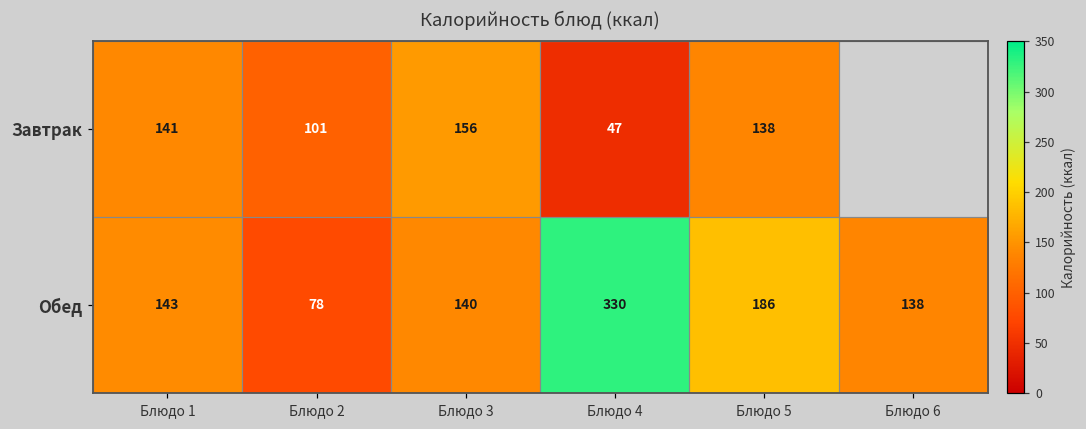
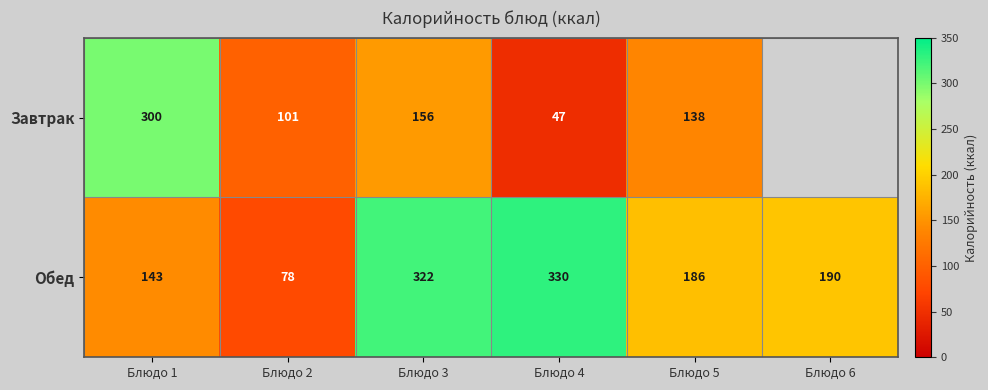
Завтрак, Блюдо 1: 141 -> 300
Обед, Блюдо 3: 140 -> 322
Обед, Блюдо 6: 138 -> 190
